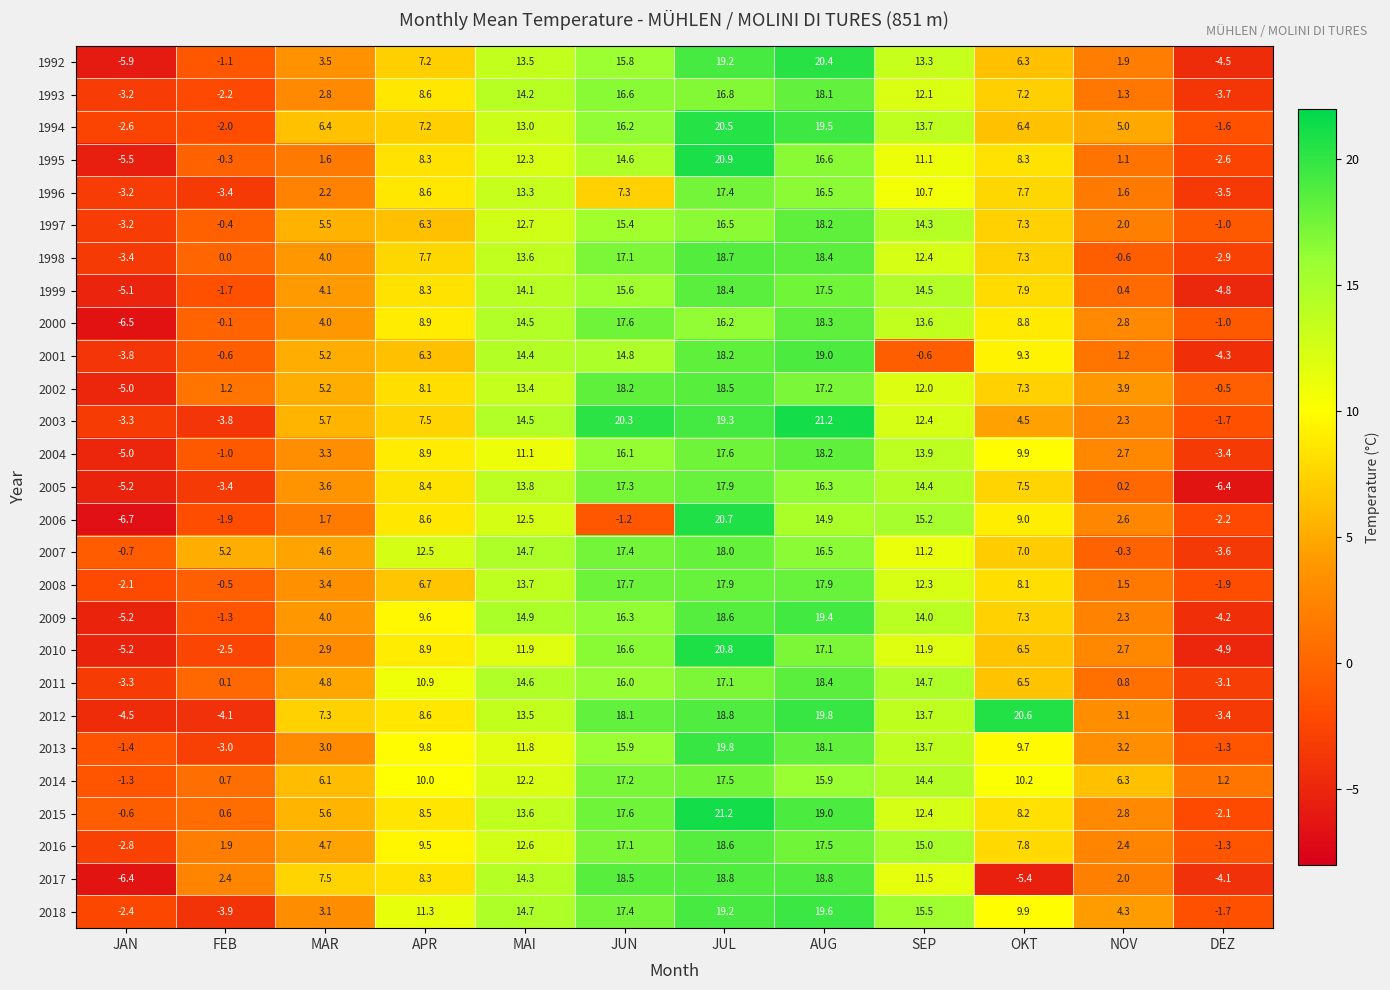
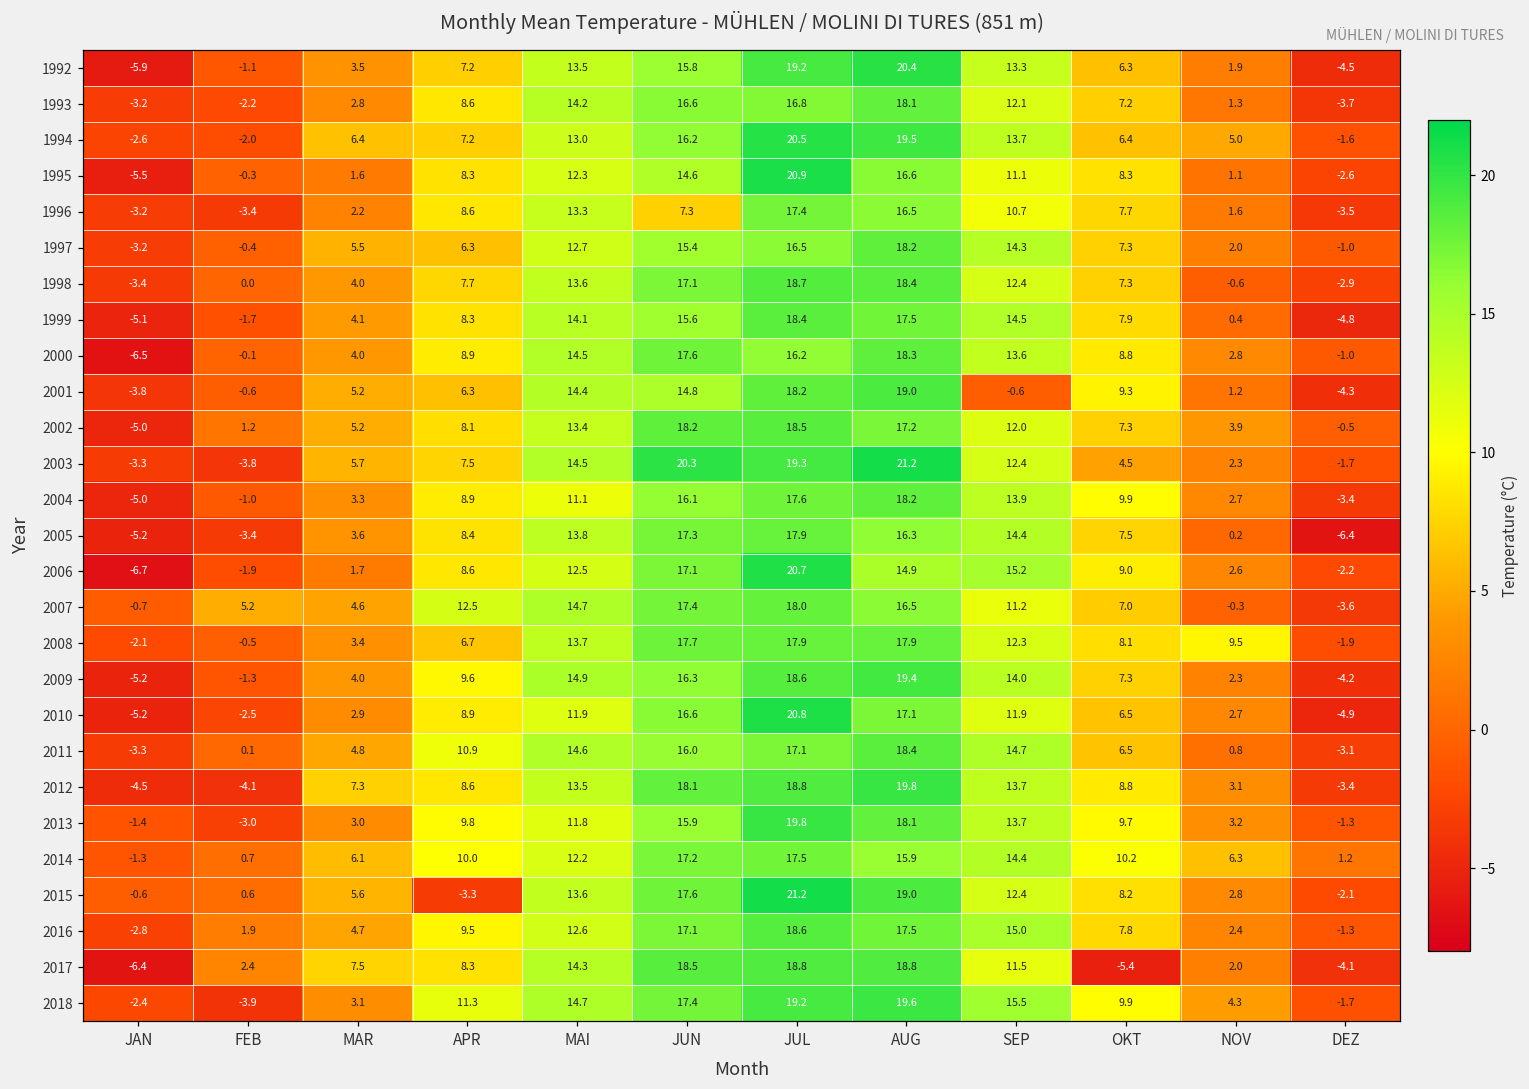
2006, JUN: -1.2 -> 17.1
2008, NOV: 1.5 -> 9.5
2012, OKT: 20.6 -> 8.8
2015, APR: 8.5 -> -3.3
